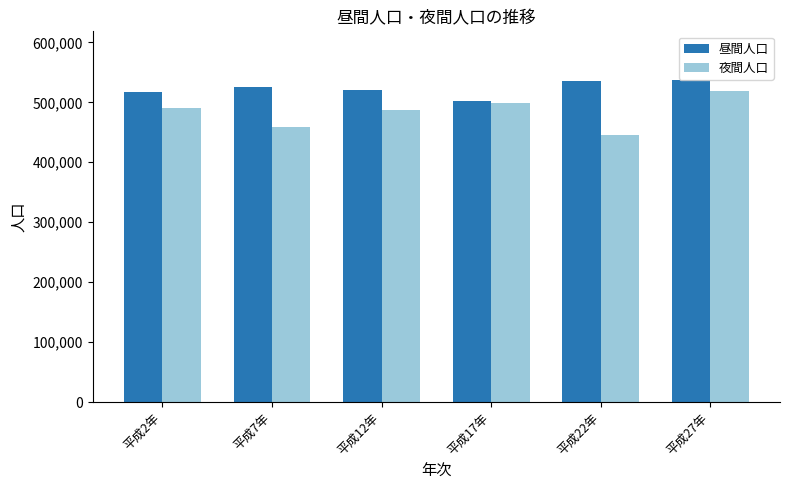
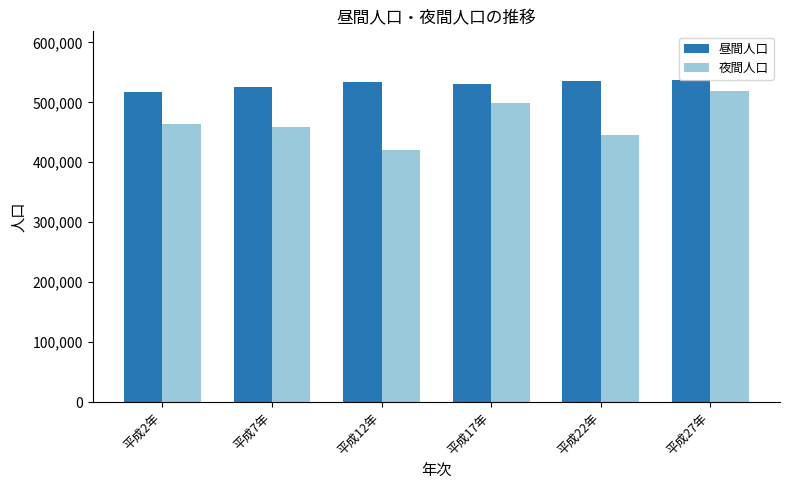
夜間人口, 平成2年: 490,000 -> 460,000
昼間人口, 平成12年: 520,000 -> 530,000
夜間人口, 平成12年: 490,000 -> 420,000
昼間人口, 平成17年: 500,000 -> 530,000
